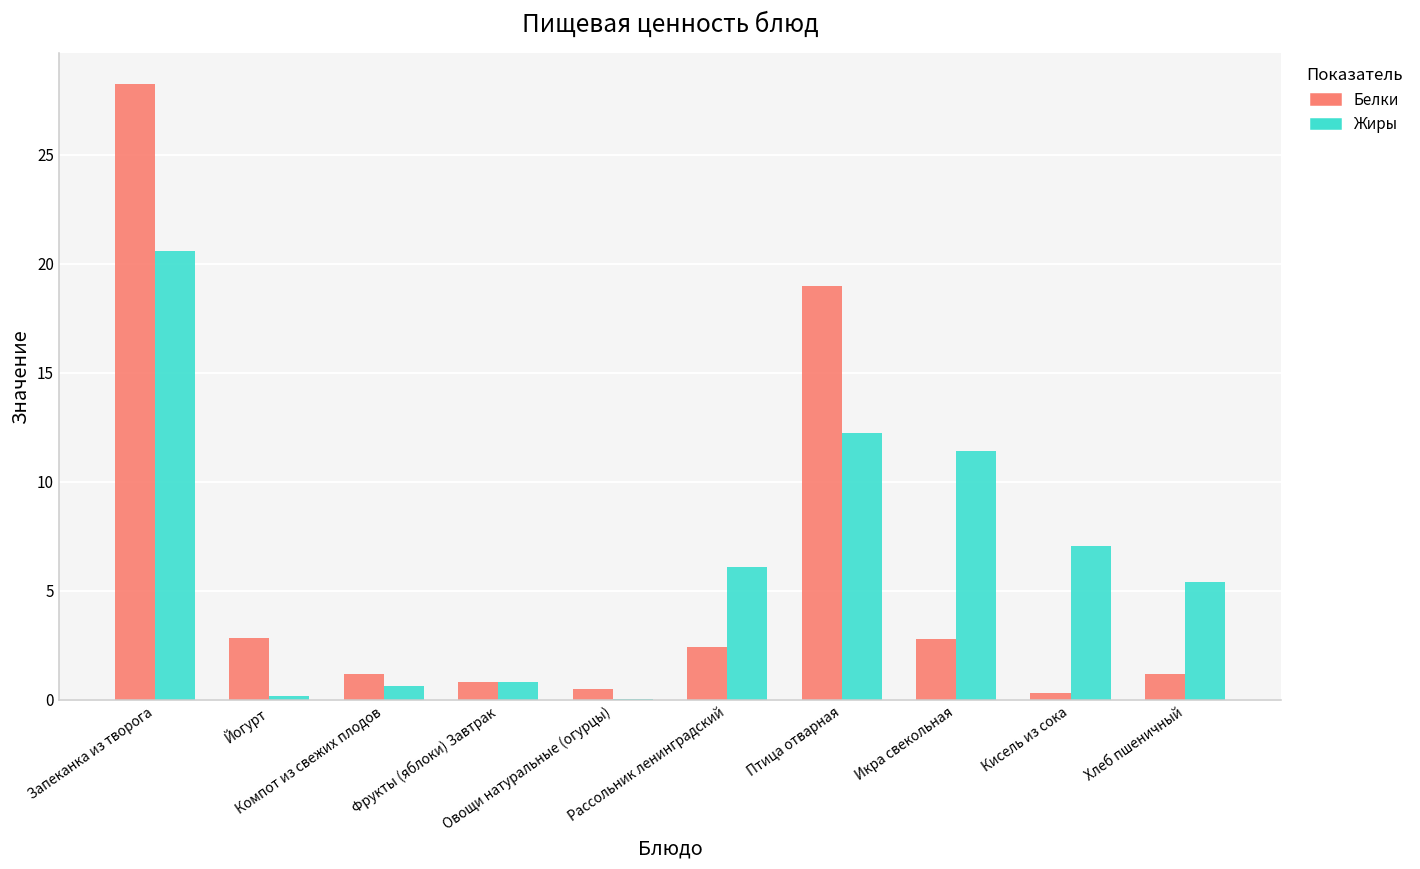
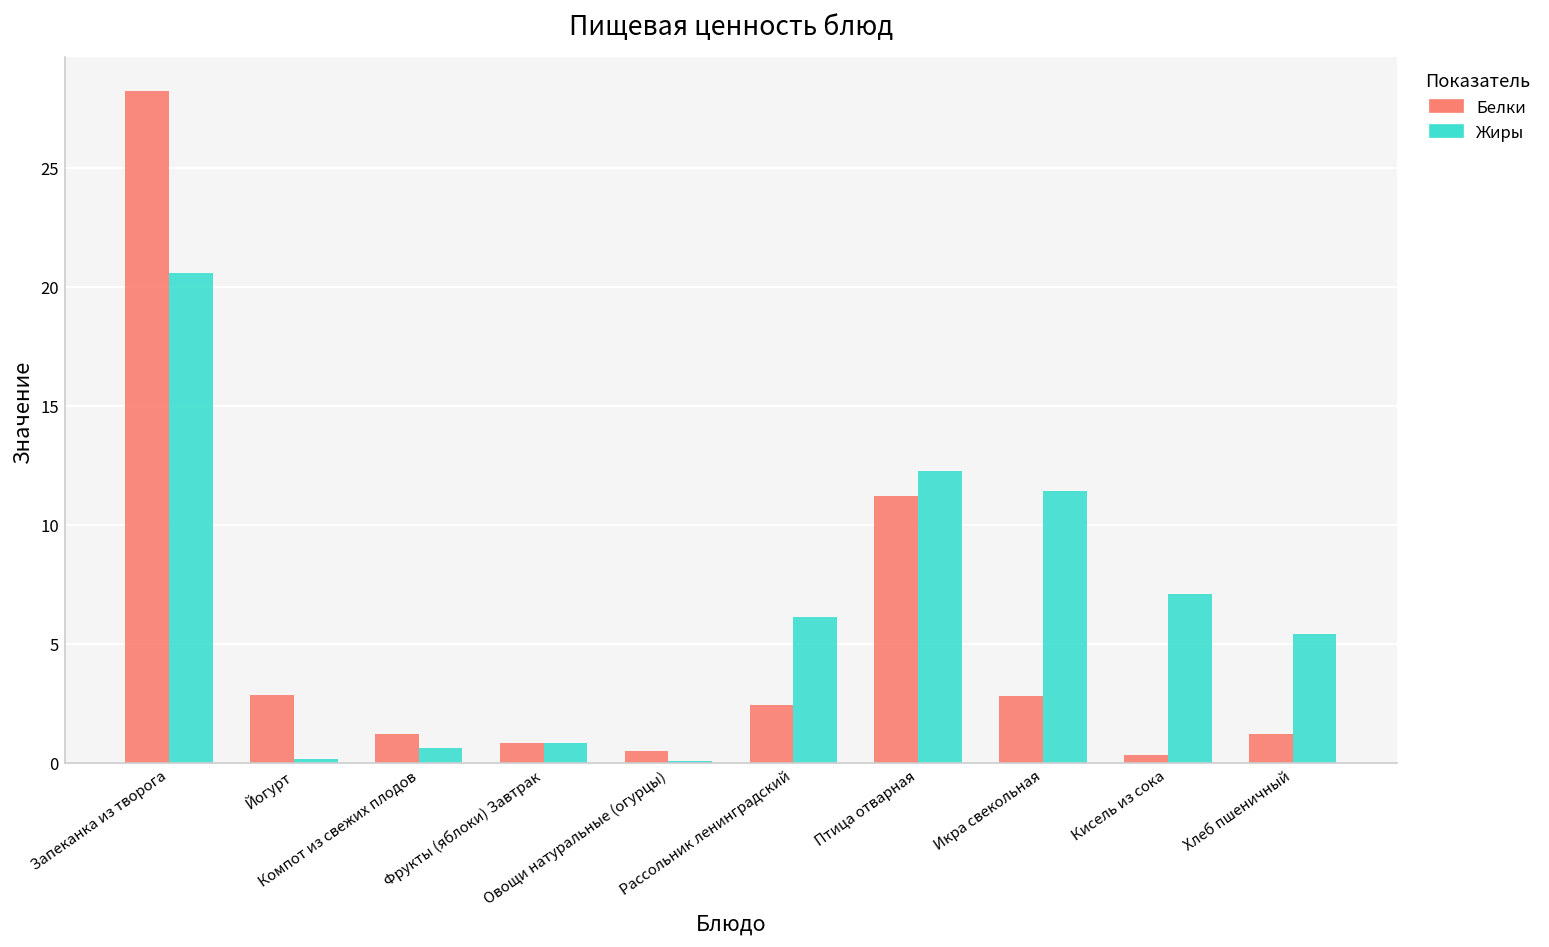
Белки, Птица отварная: 19.0 -> 11.2
